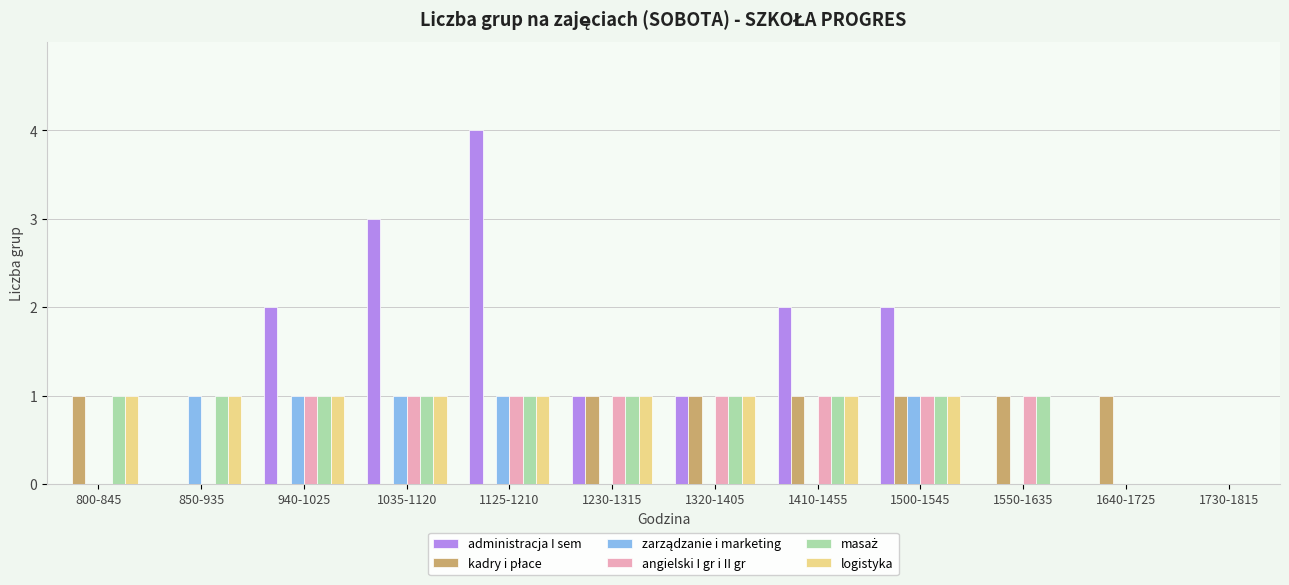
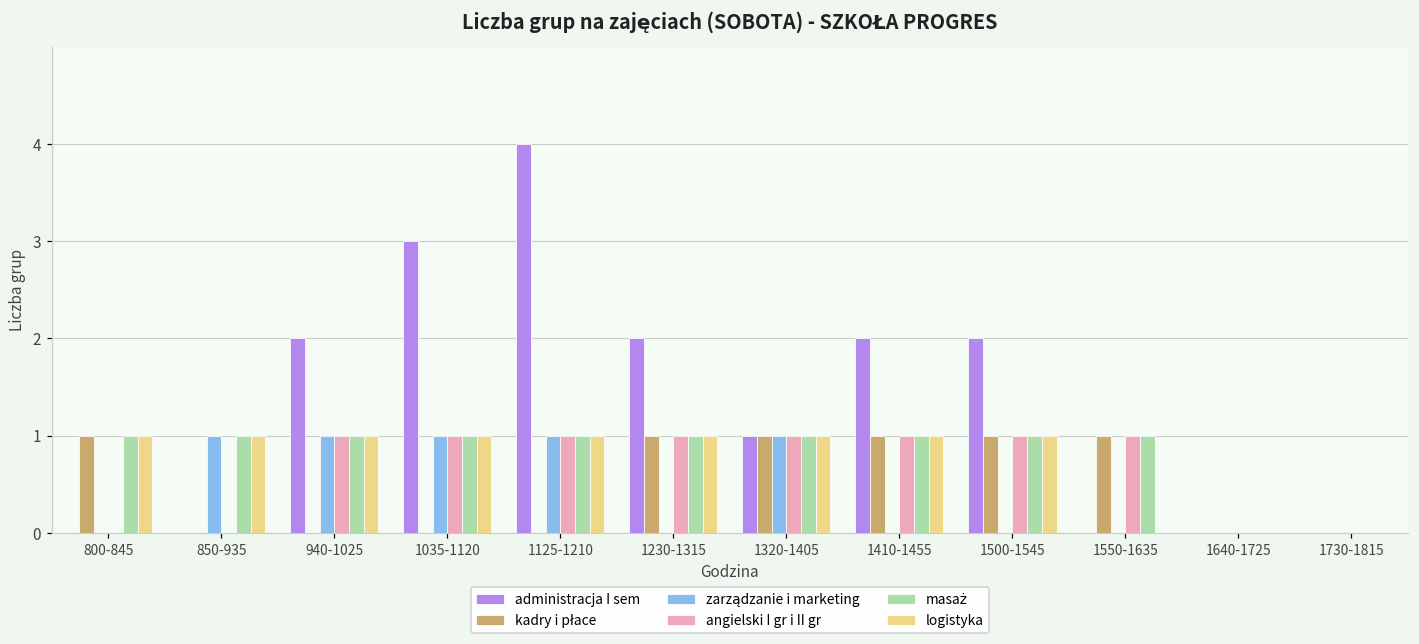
administracja I sem, 1230-1315: 1 -> 2
zarządzanie i marketing, 1320-1405: 0 -> 1
zarządzanie i marketing, 1500-1545: 1 -> 0
kadry i płace, 1640-1725: 1 -> 0
